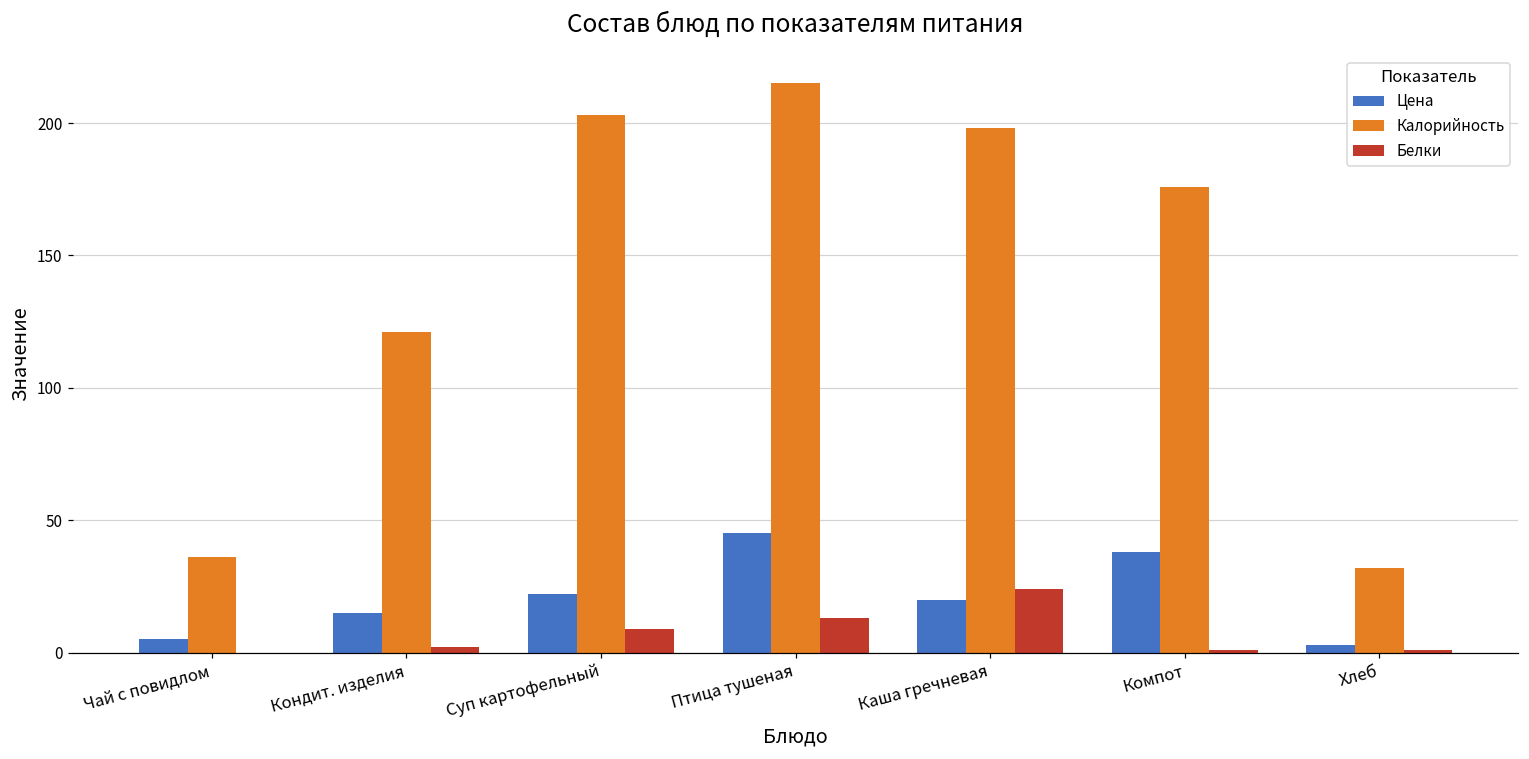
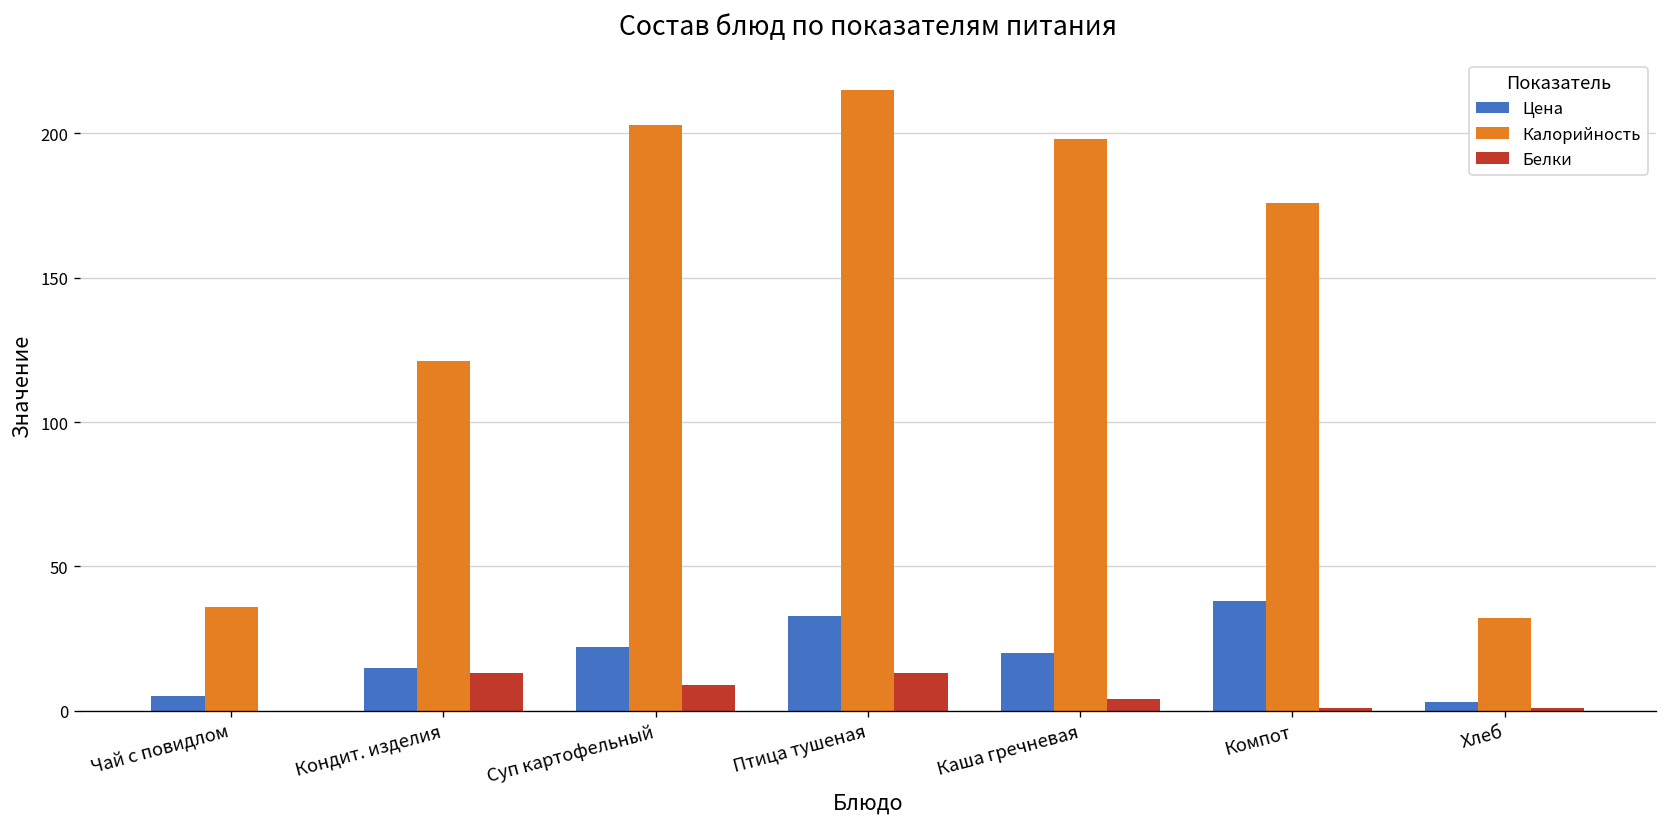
Белки, Кондит. изделия: 2 -> 13
Цена, Птица тушеная: 45 -> 33
Белки, Каша гречневая: 24 -> 4
